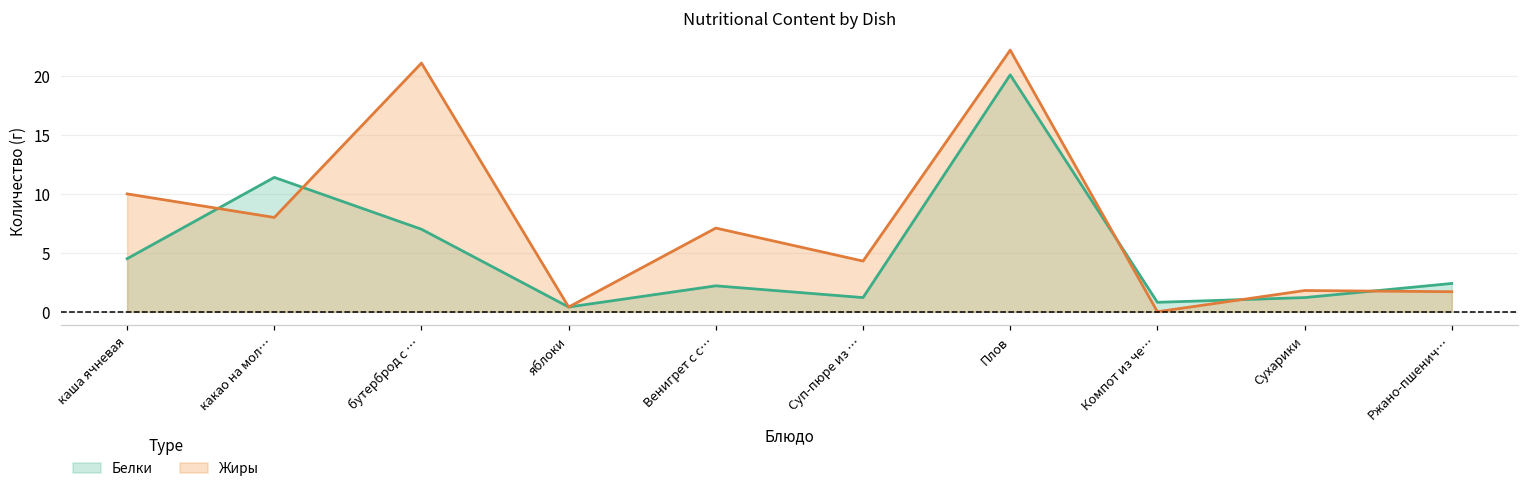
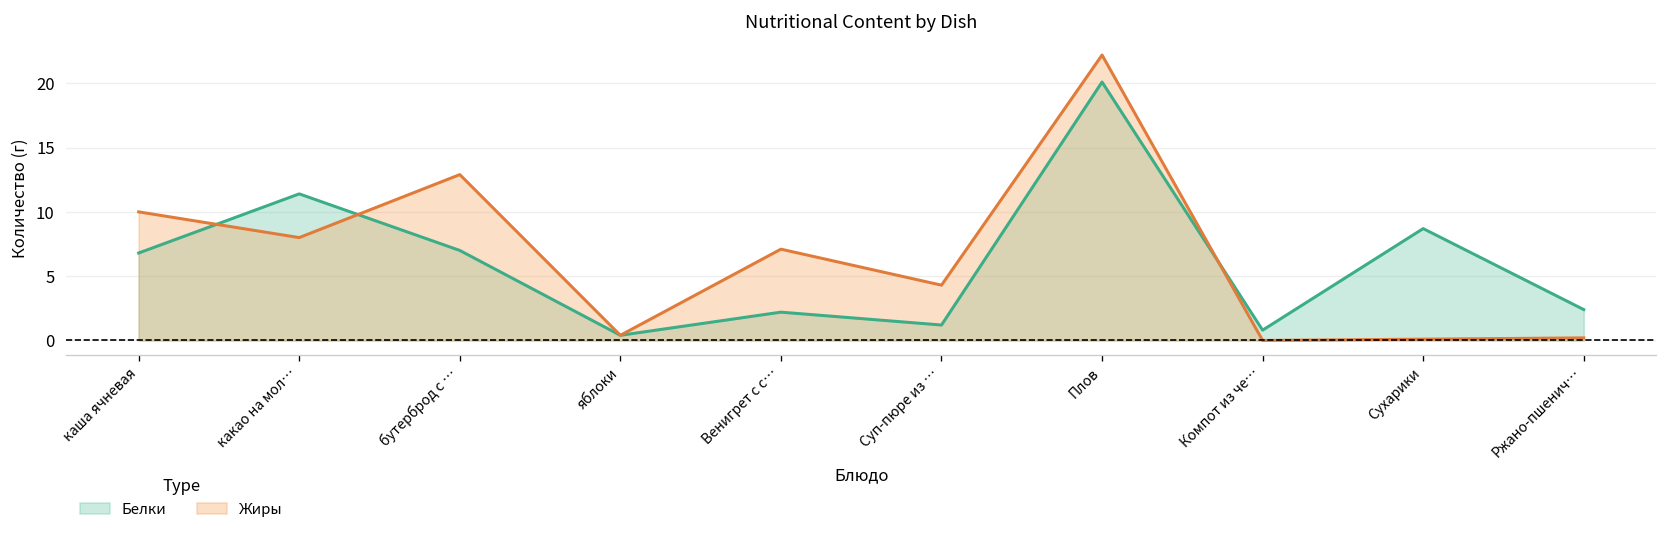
Белки, каша ячневая: 4.5 -> 6.8
Жиры, бутерброд с …: 21.1 -> 12.9
Белки, Сухарики: 1.2 -> 8.7
Жиры, Сухарики: 1.8 -> 0.1
Жиры, Ржано-пшенич…: 1.7 -> 0.2
